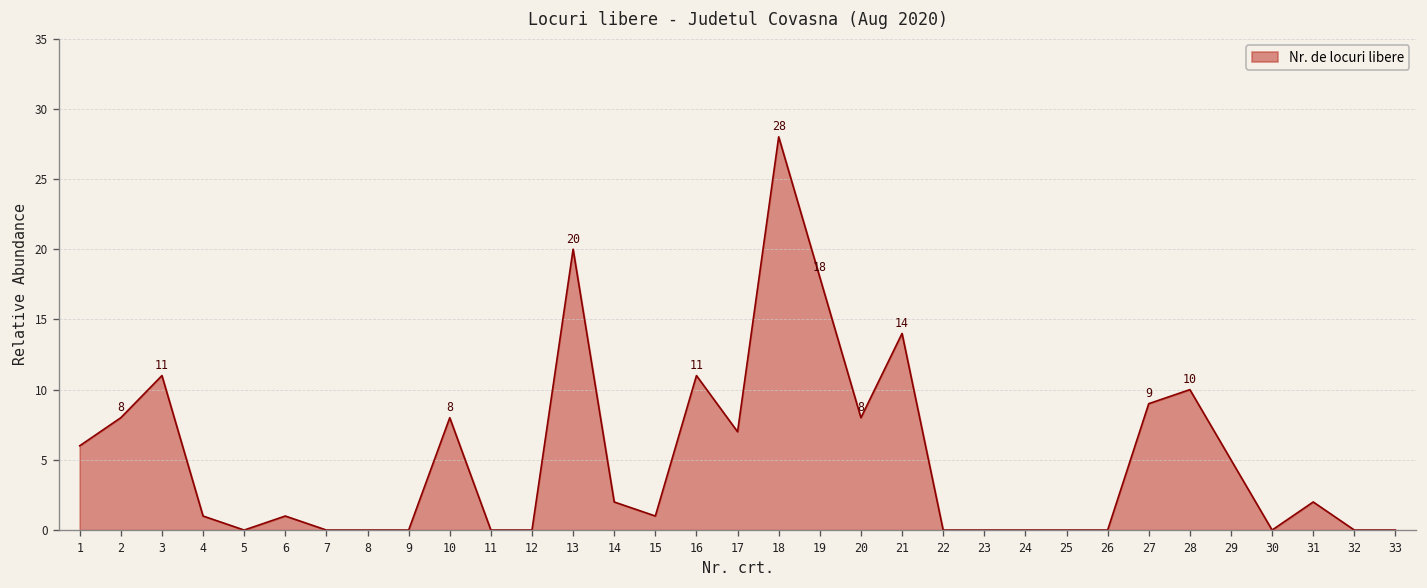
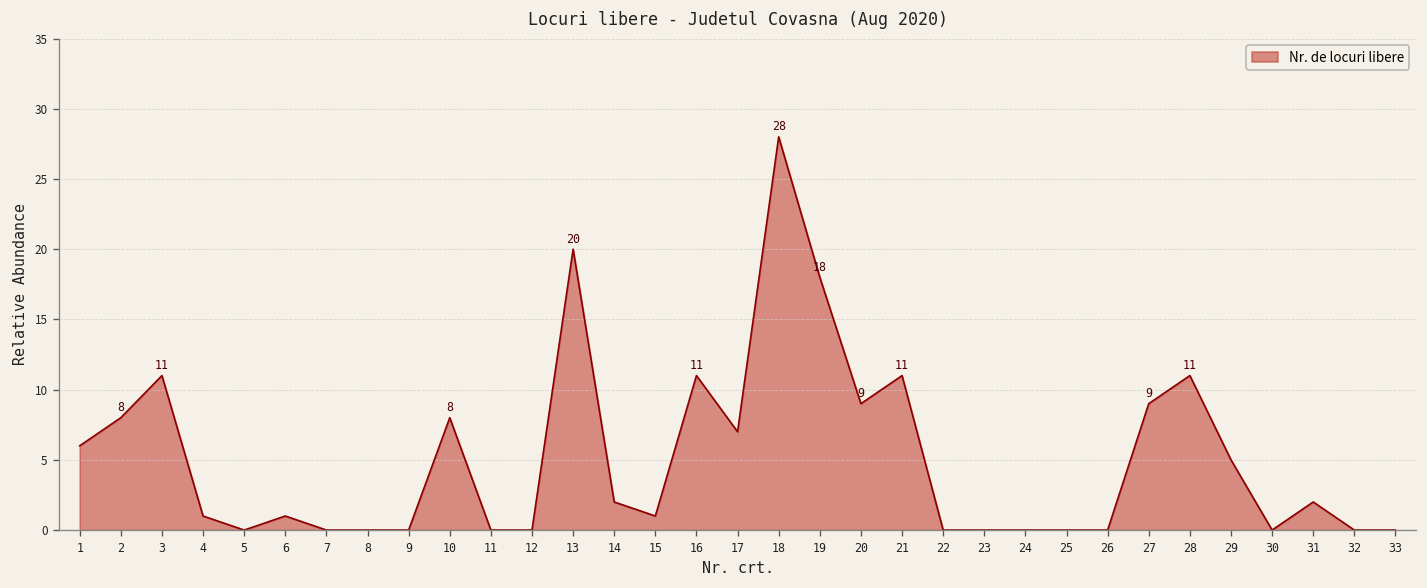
20: 8 -> 9
21: 14 -> 11
28: 10 -> 11
